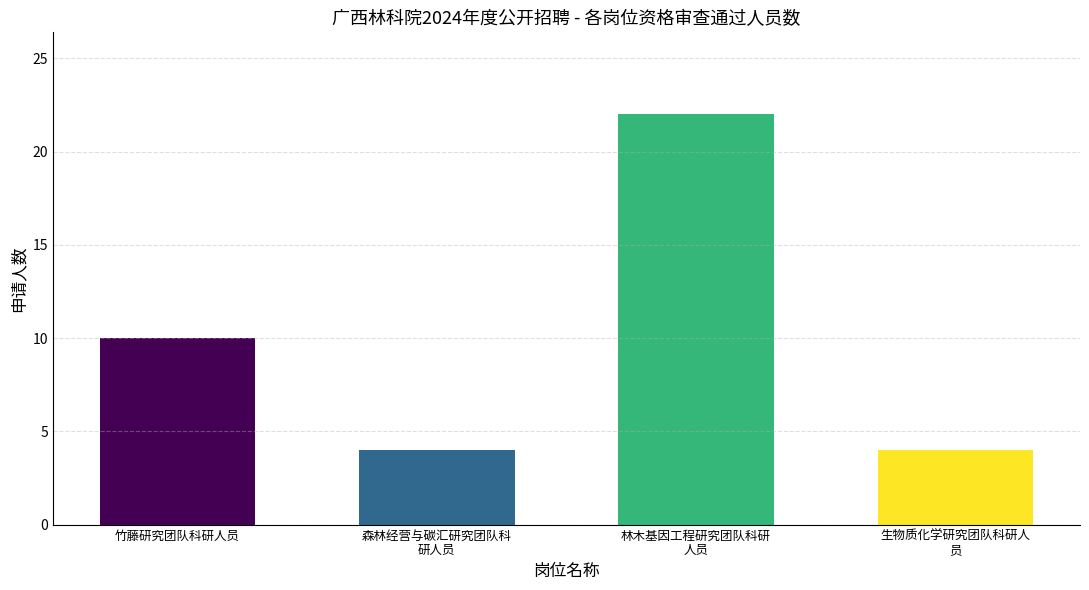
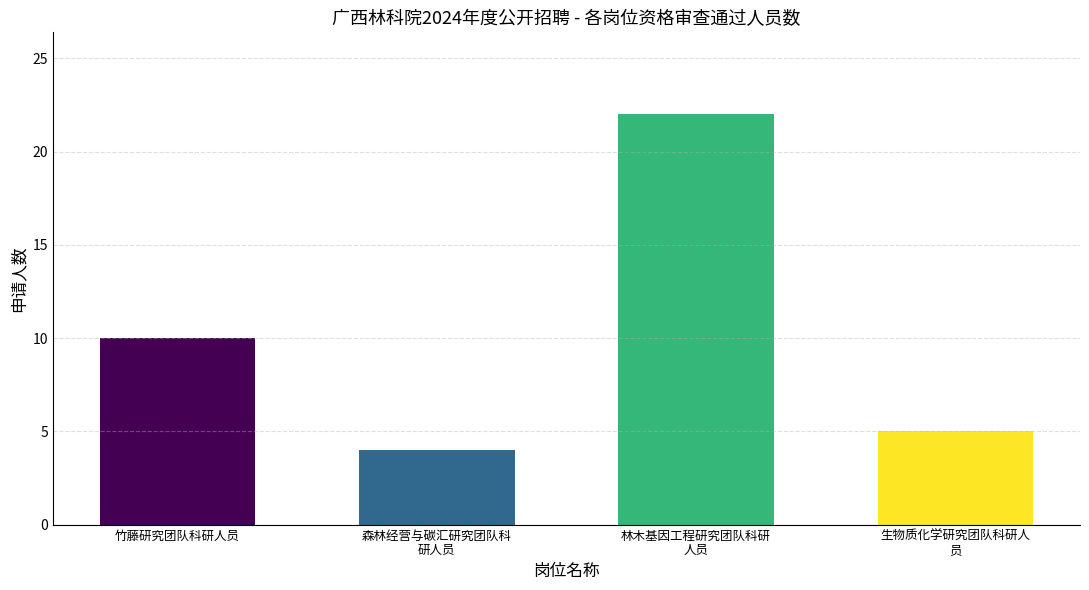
生物质化学研究团队科研人 员: 4 -> 5
